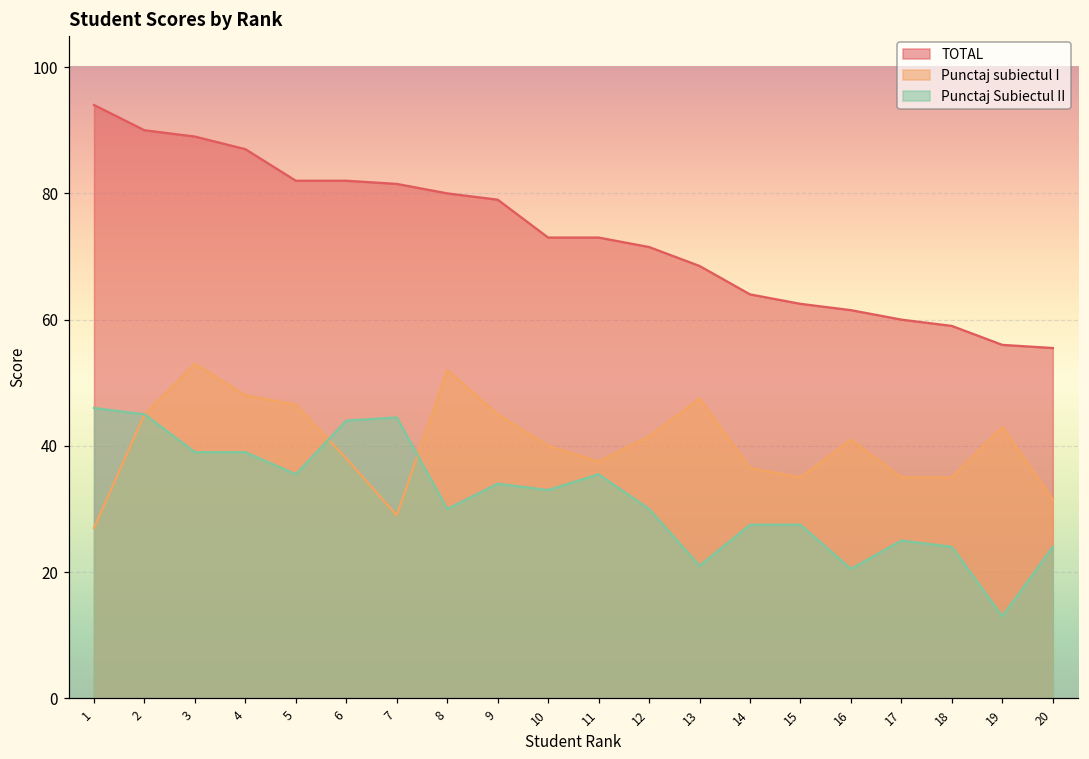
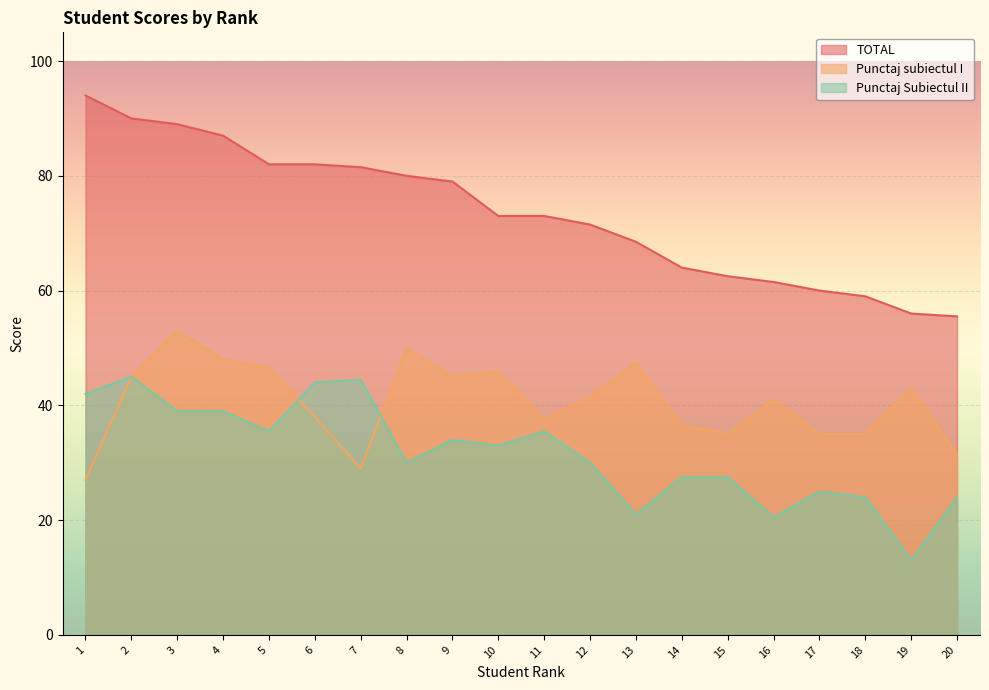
Punctaj Subiectul II, 1: 46 -> 42
Punctaj subiectul I, 8: 52 -> 50
Punctaj subiectul I, 10: 40 -> 46
